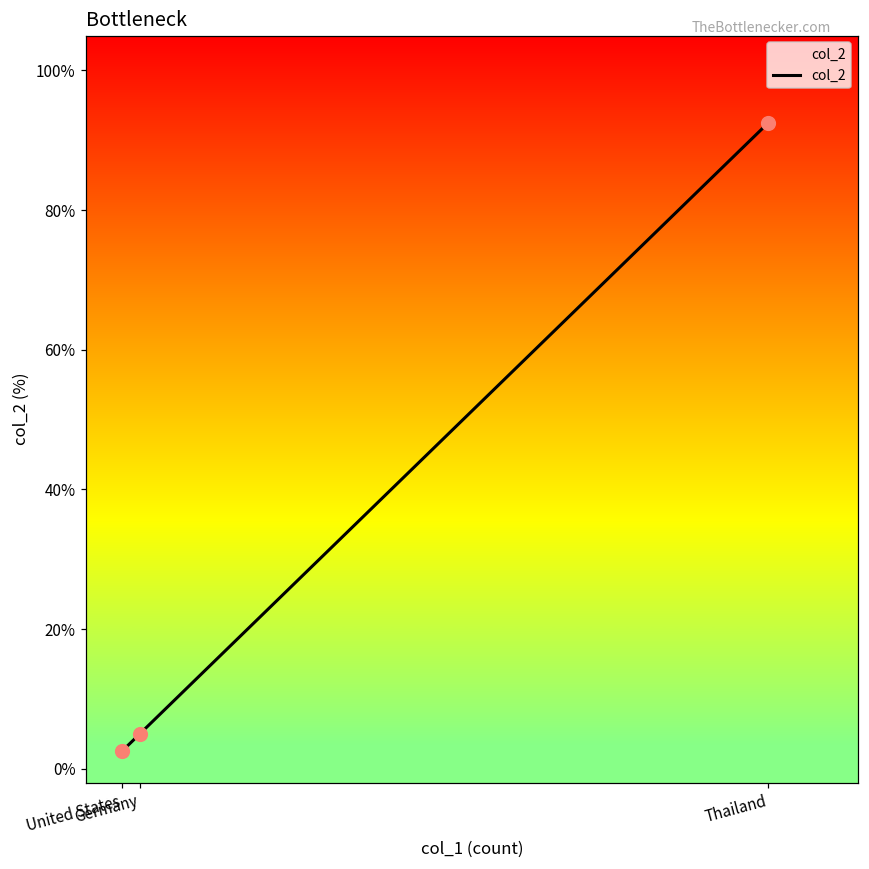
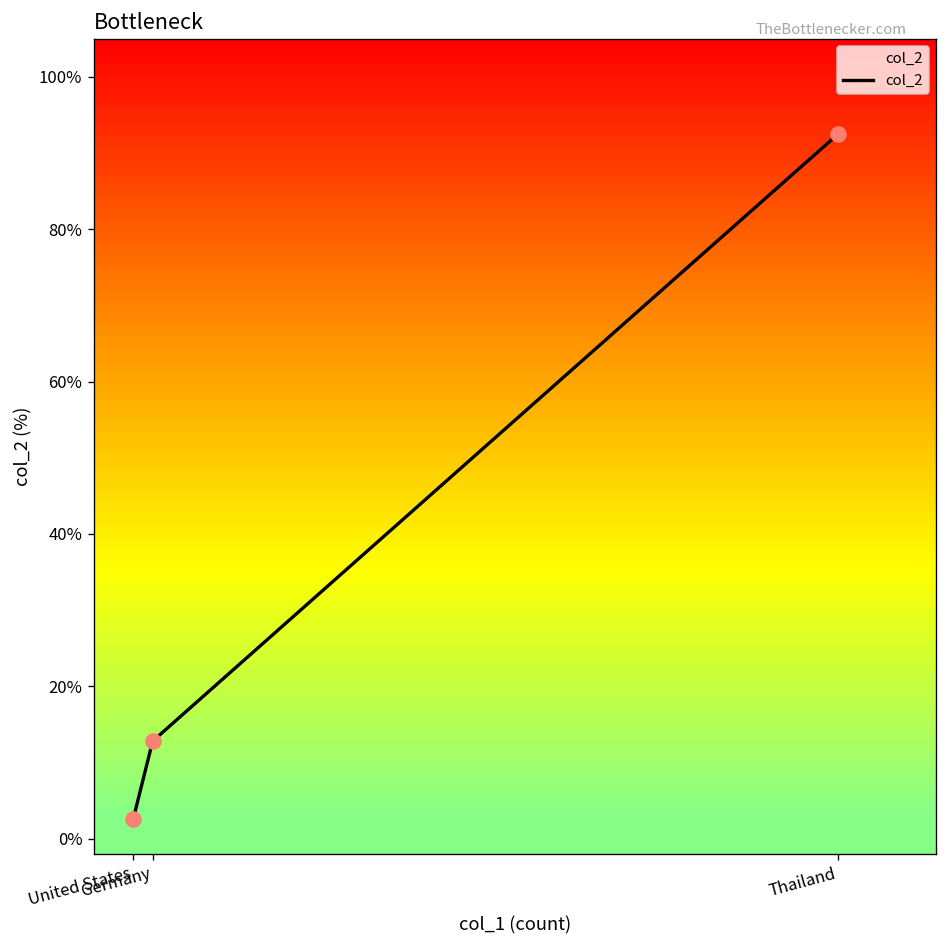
Germany: 5% -> 13%
